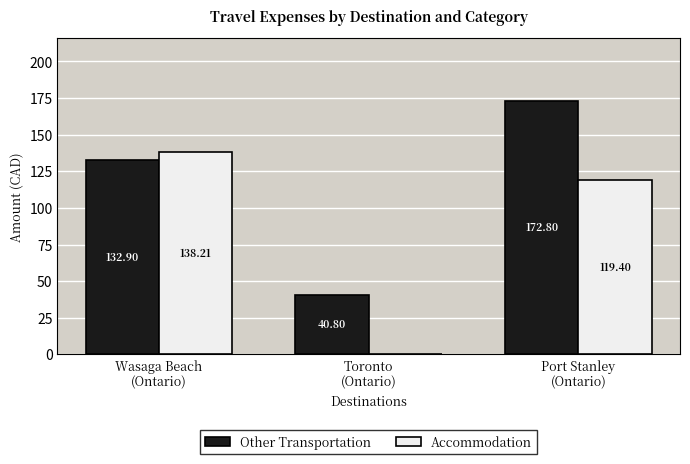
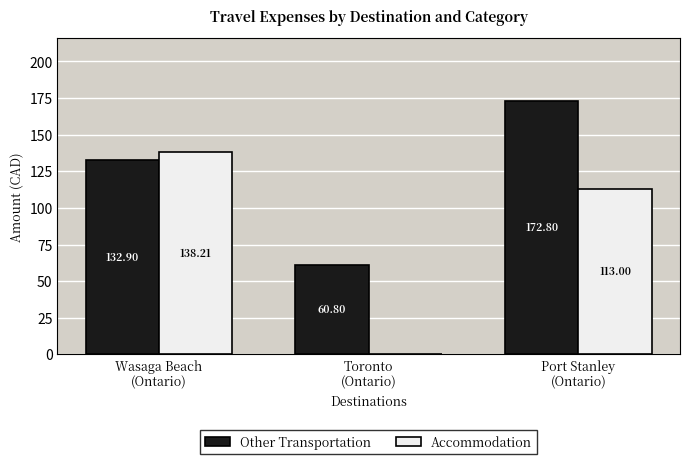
Other Transportation, Toronto (Ontario): 40.80 -> 60.80
Accommodation, Port Stanley (Ontario): 119.40 -> 113.00
